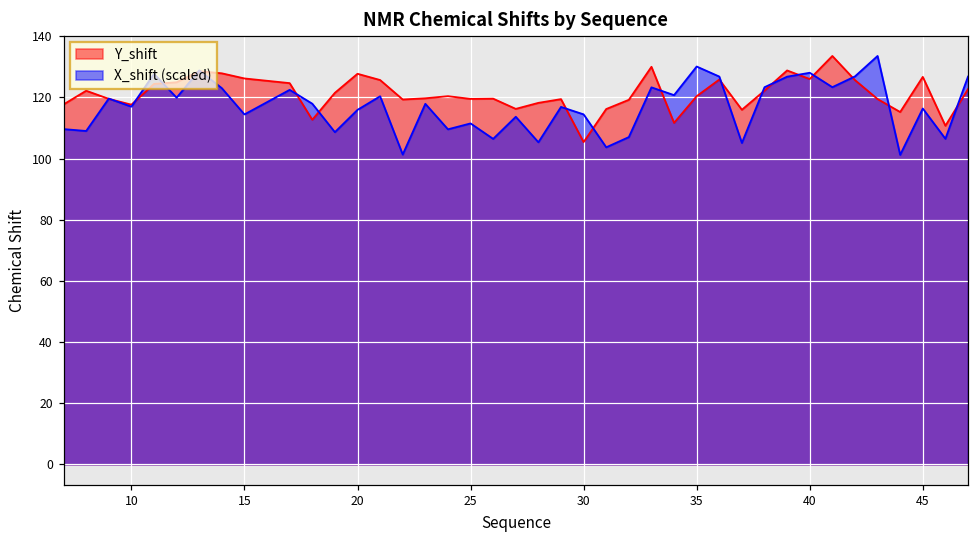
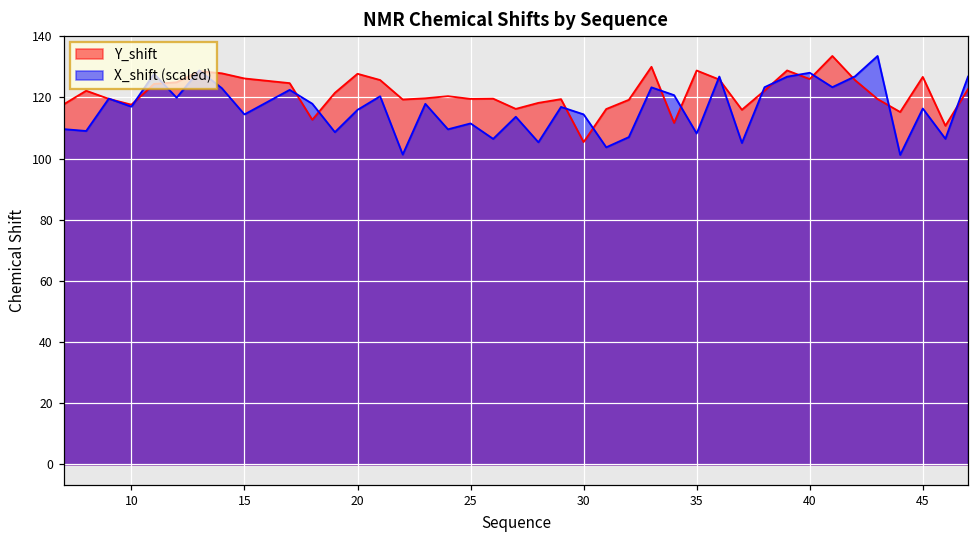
Y_shift, 35: 120 -> 129
X_shift (scaled), 35: 130 -> 108
